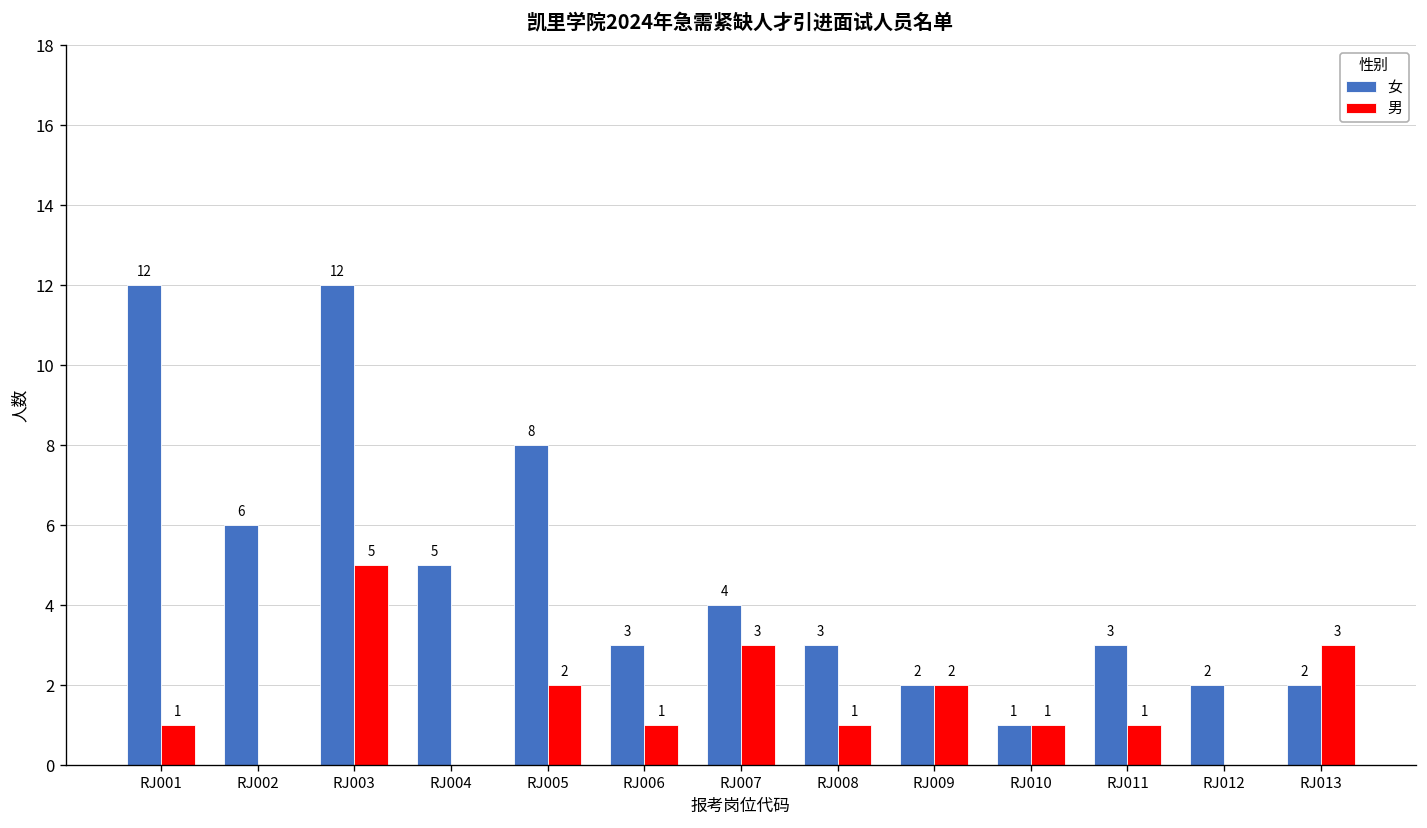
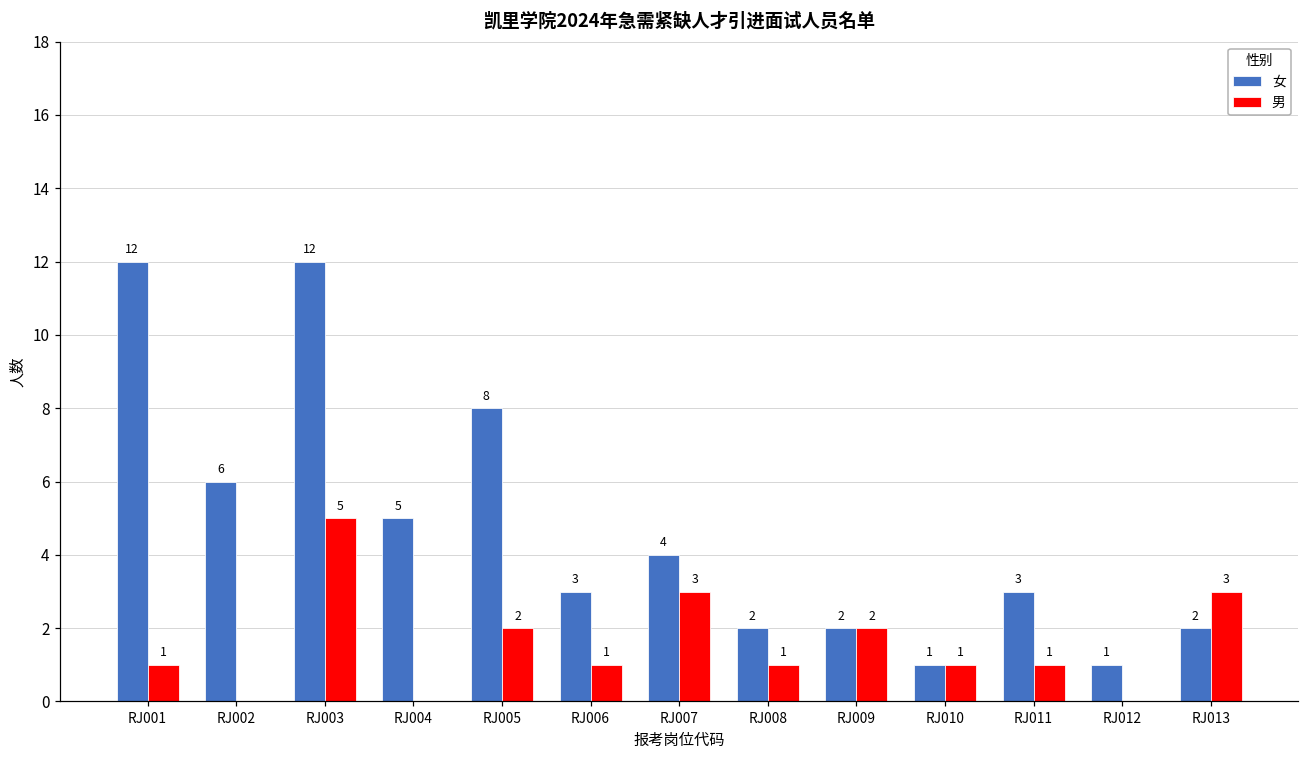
女, RJ008: 3 -> 2
女, RJ012: 2 -> 1
